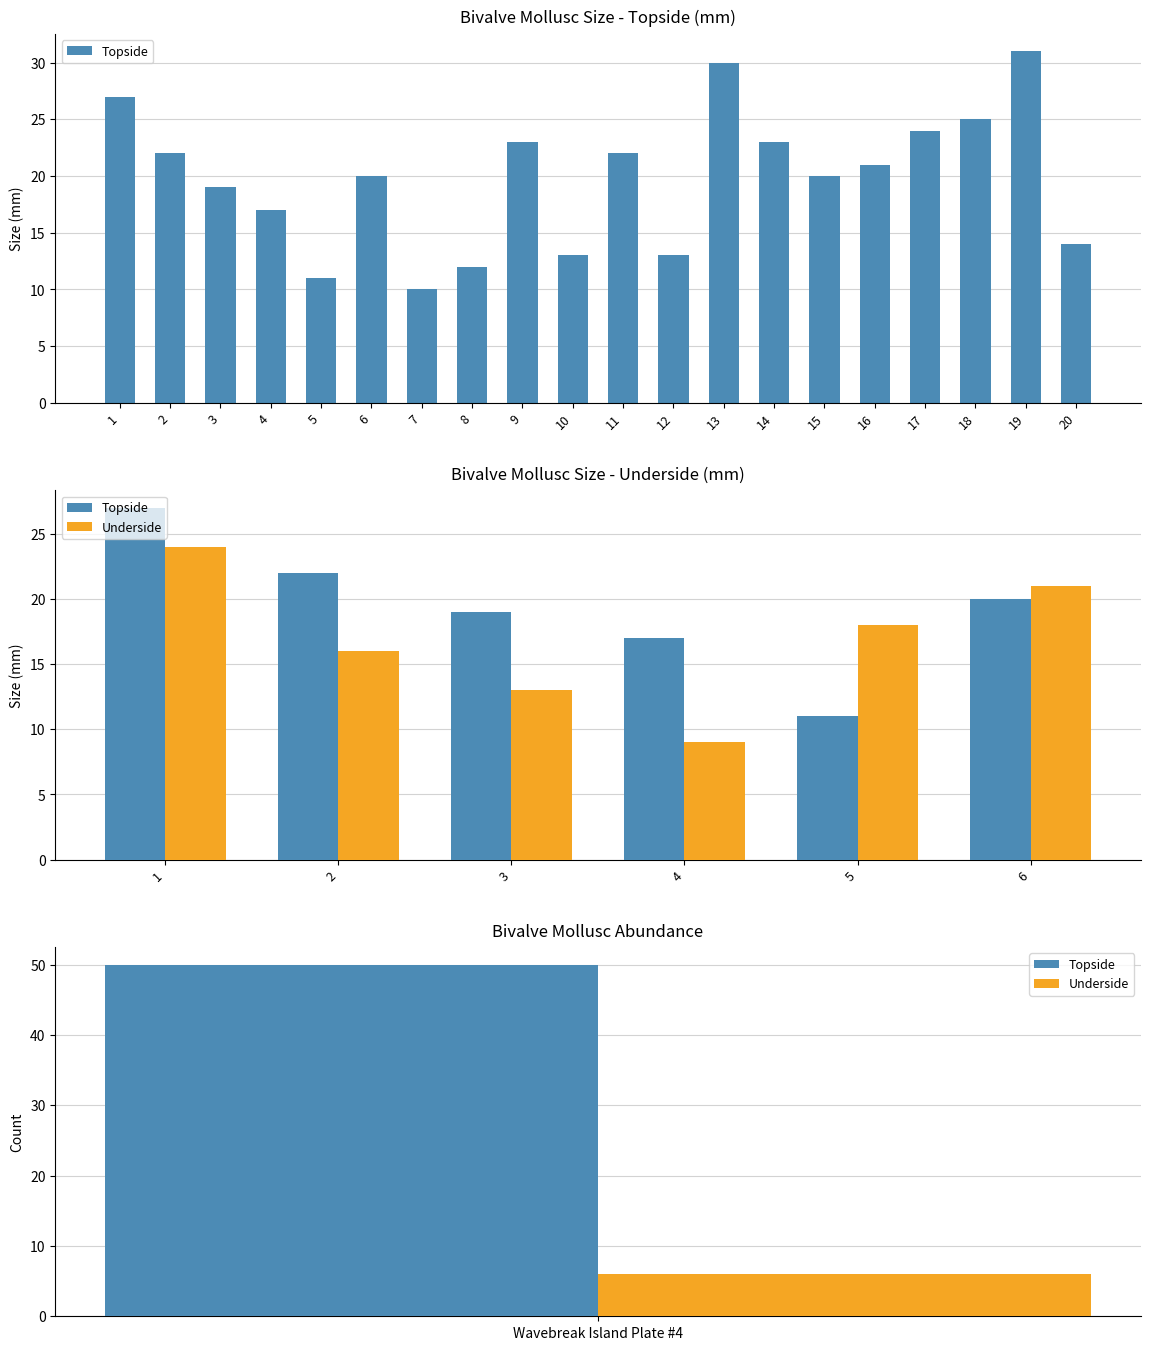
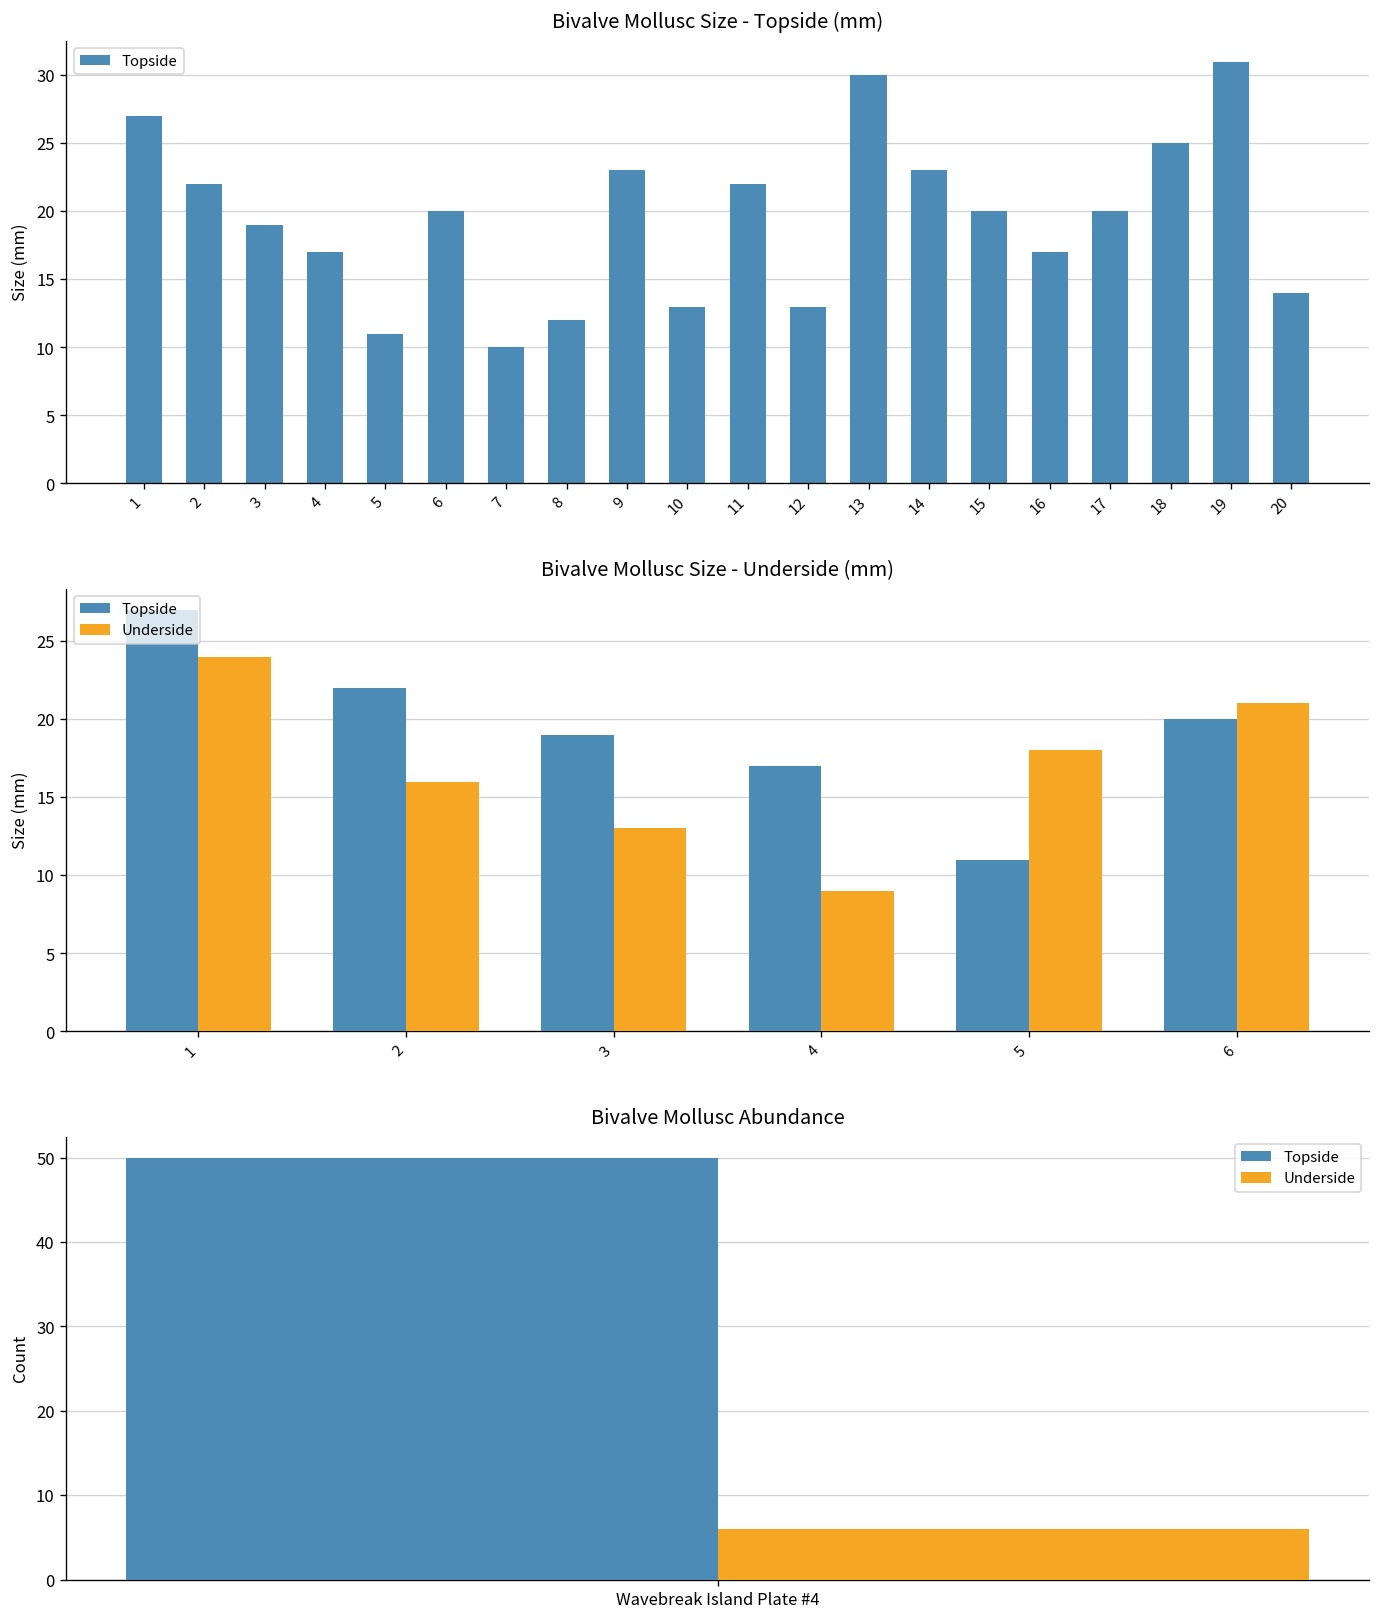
Bivalve Mollusc Size - Topside (mm), 16: 21 -> 17
Bivalve Mollusc Size - Topside (mm), 17: 24 -> 20
